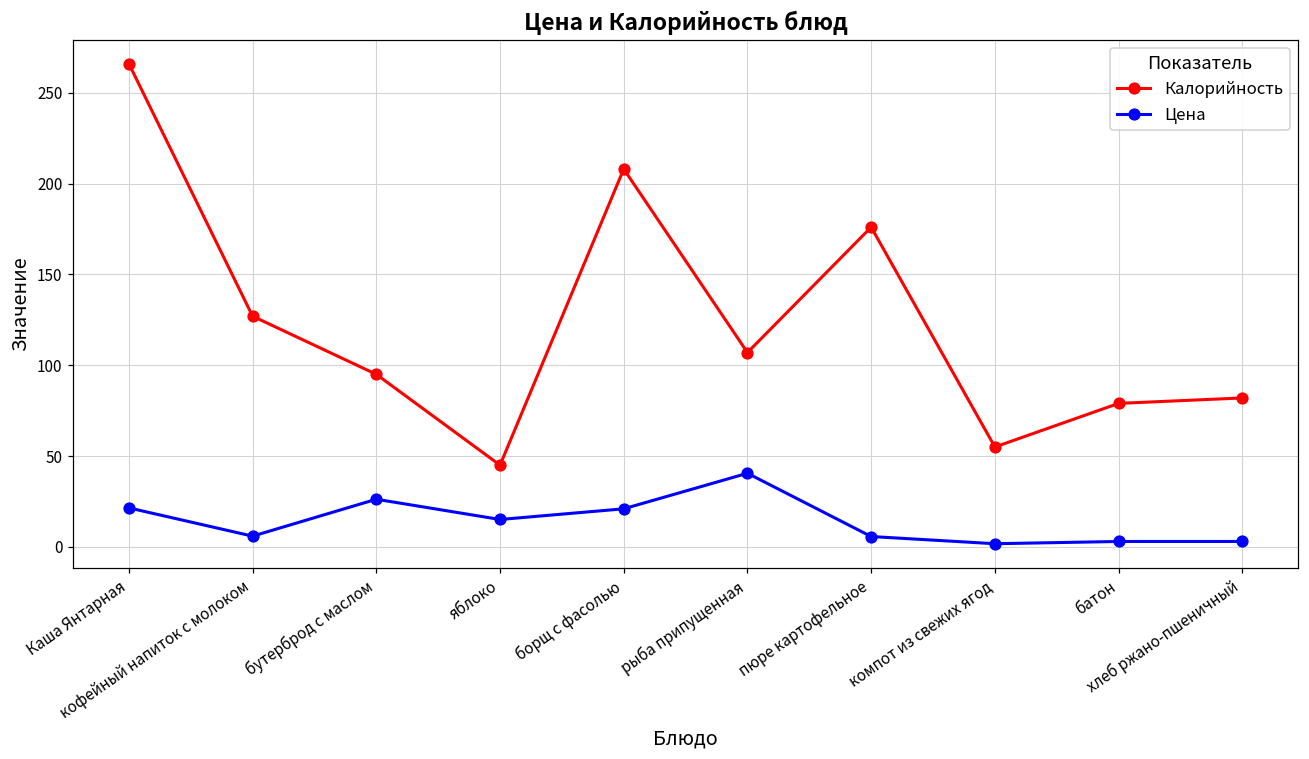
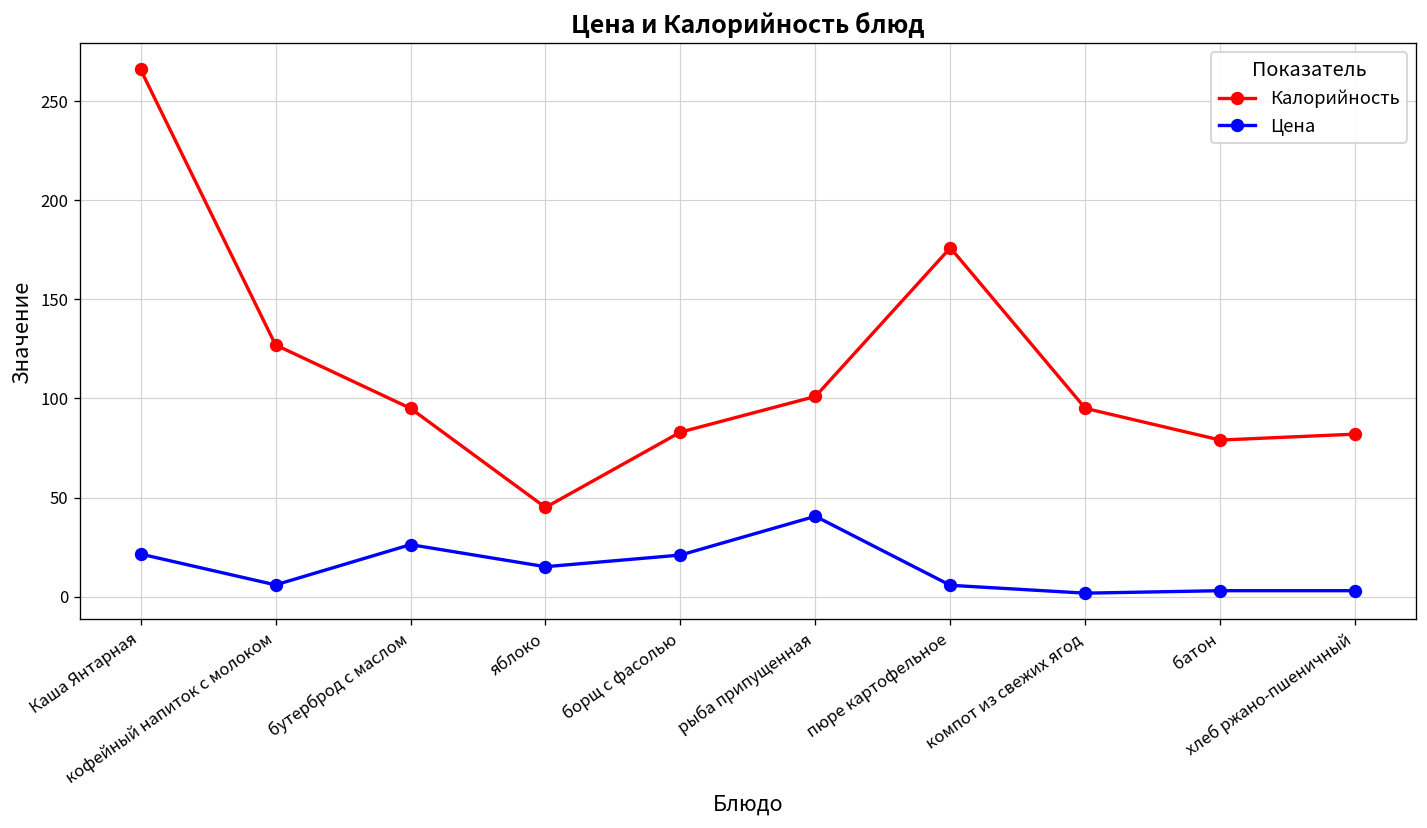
Калорийность, борщ с фасолью: 208 -> 83
Калорийность, рыба припущенная: 107 -> 101
Калорийность, компот из свежих ягод: 55 -> 95
